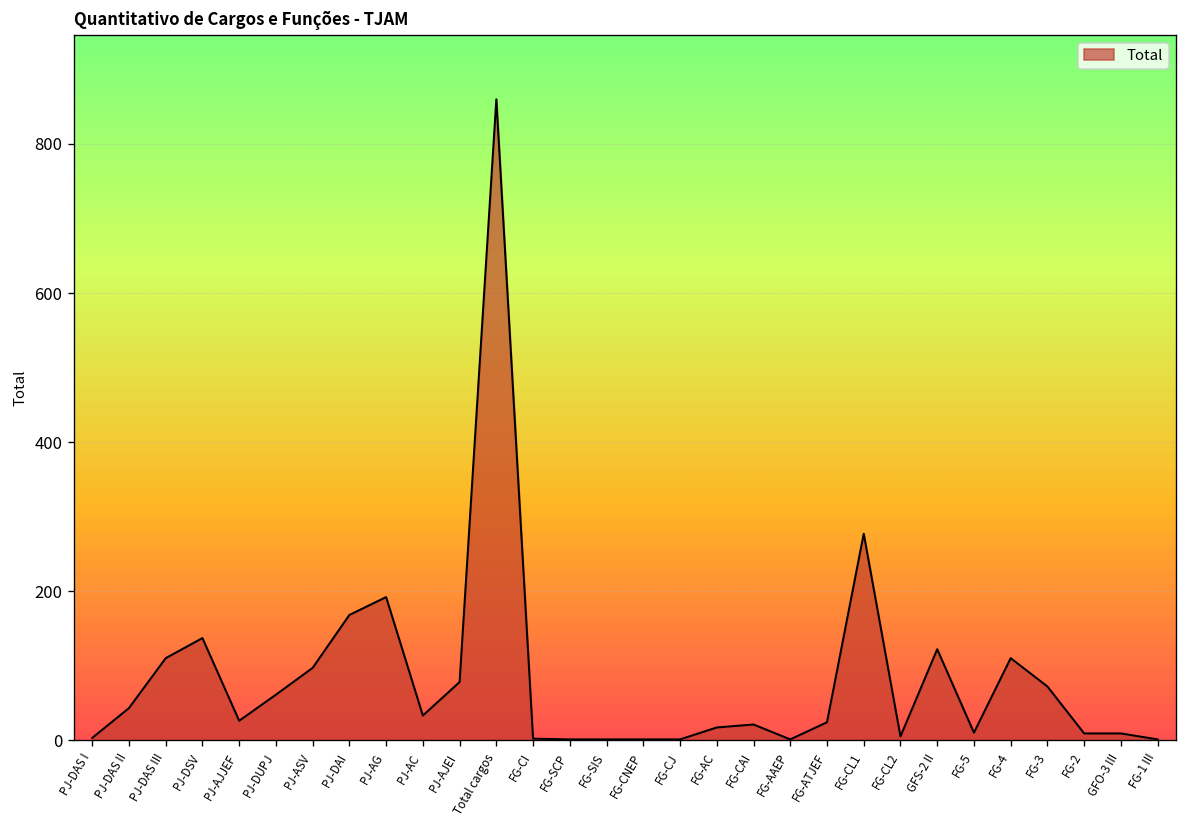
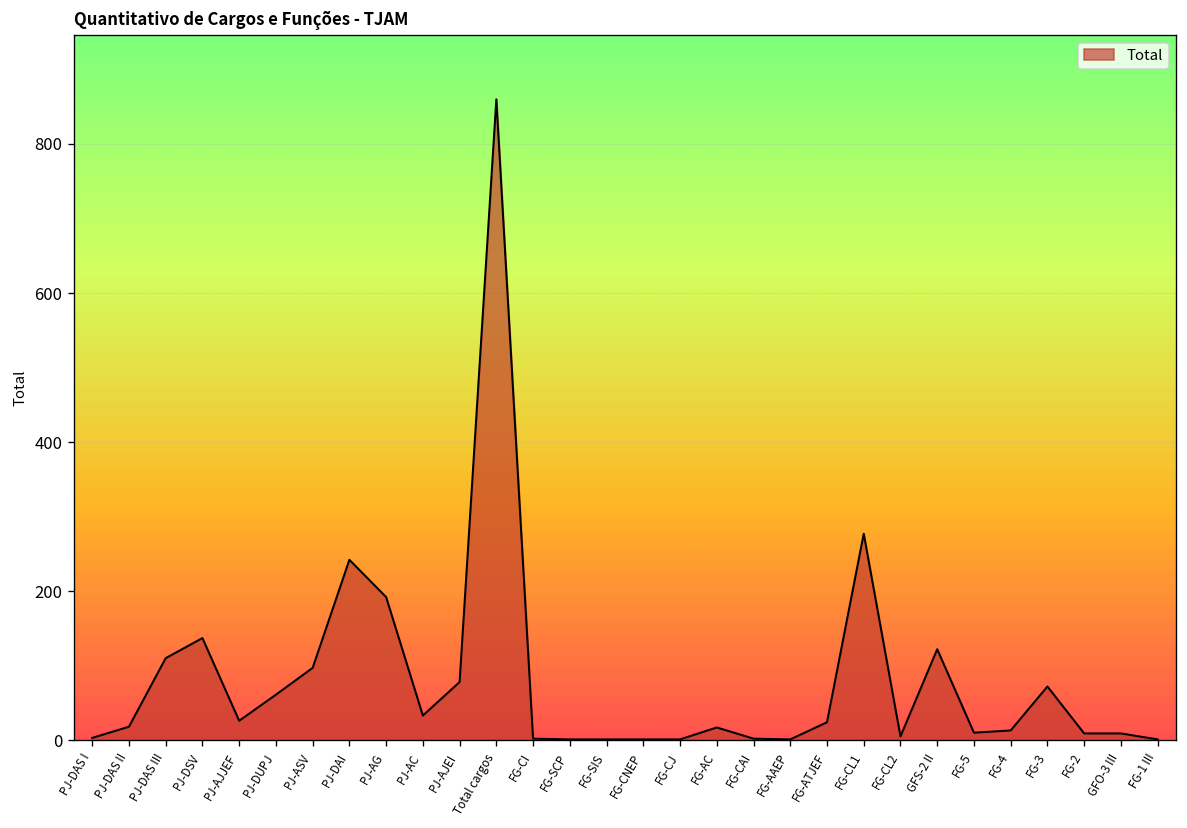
PJ-DAS II: 40 -> 20
PJ-DAI: 170 -> 240
FG-CAI: 20 -> 0
FG-4: 110 -> 10
